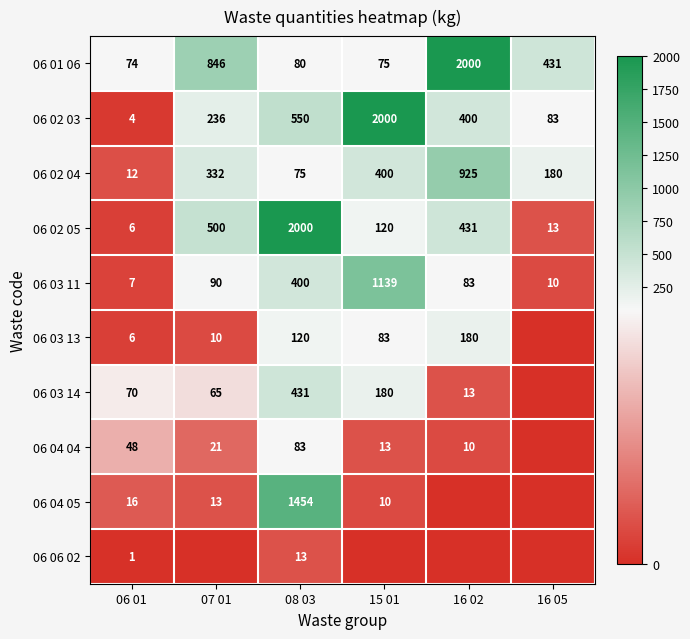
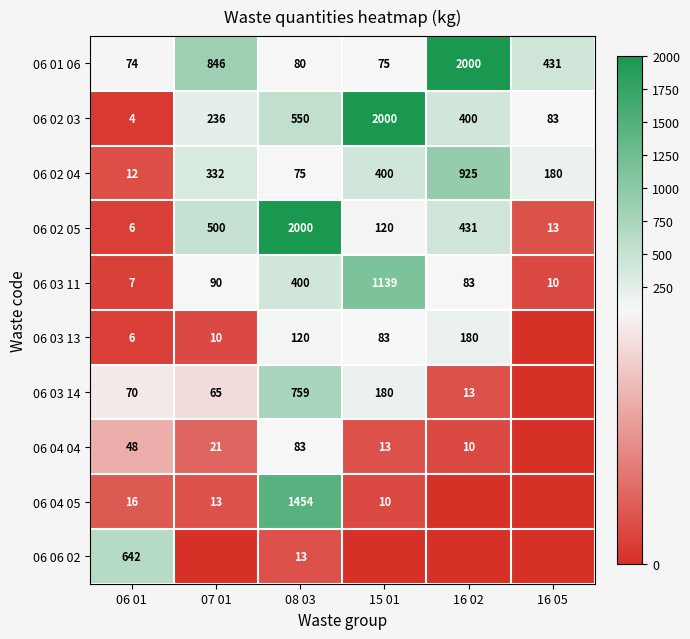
06 03 14, 08 03: 431 -> 759
06 06 02, 06 01: 1 -> 642
